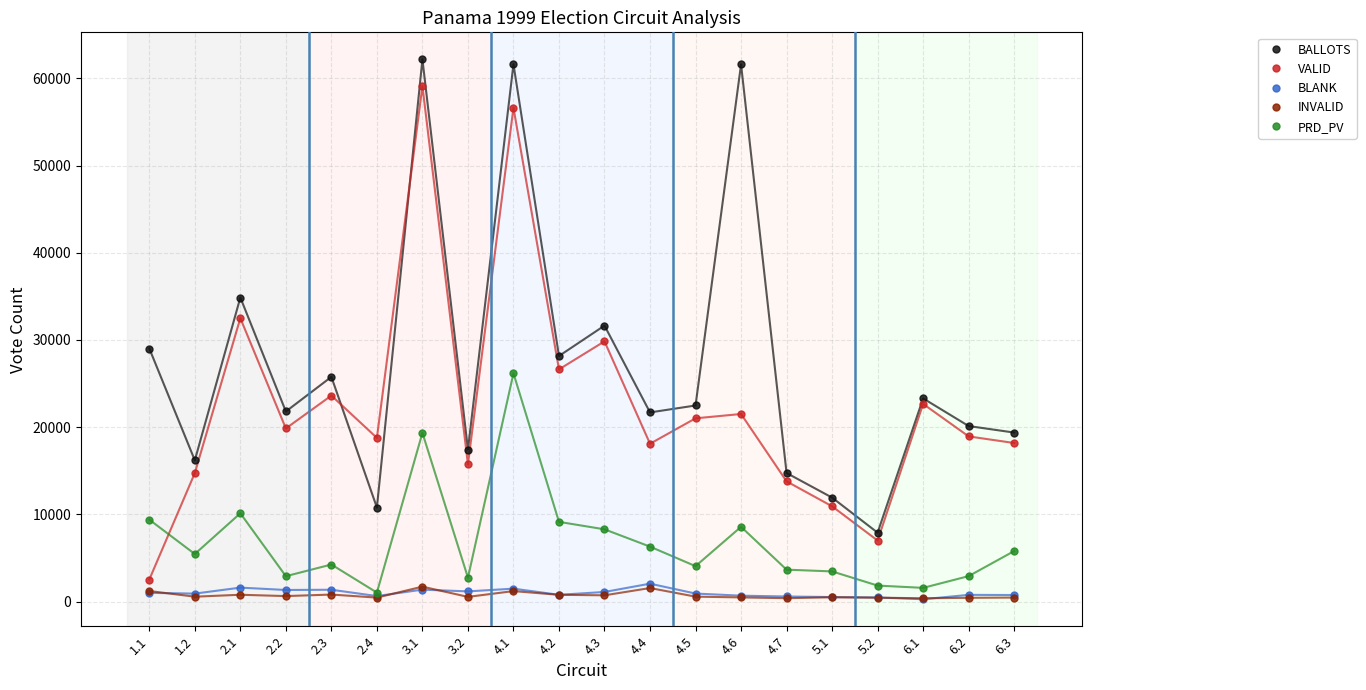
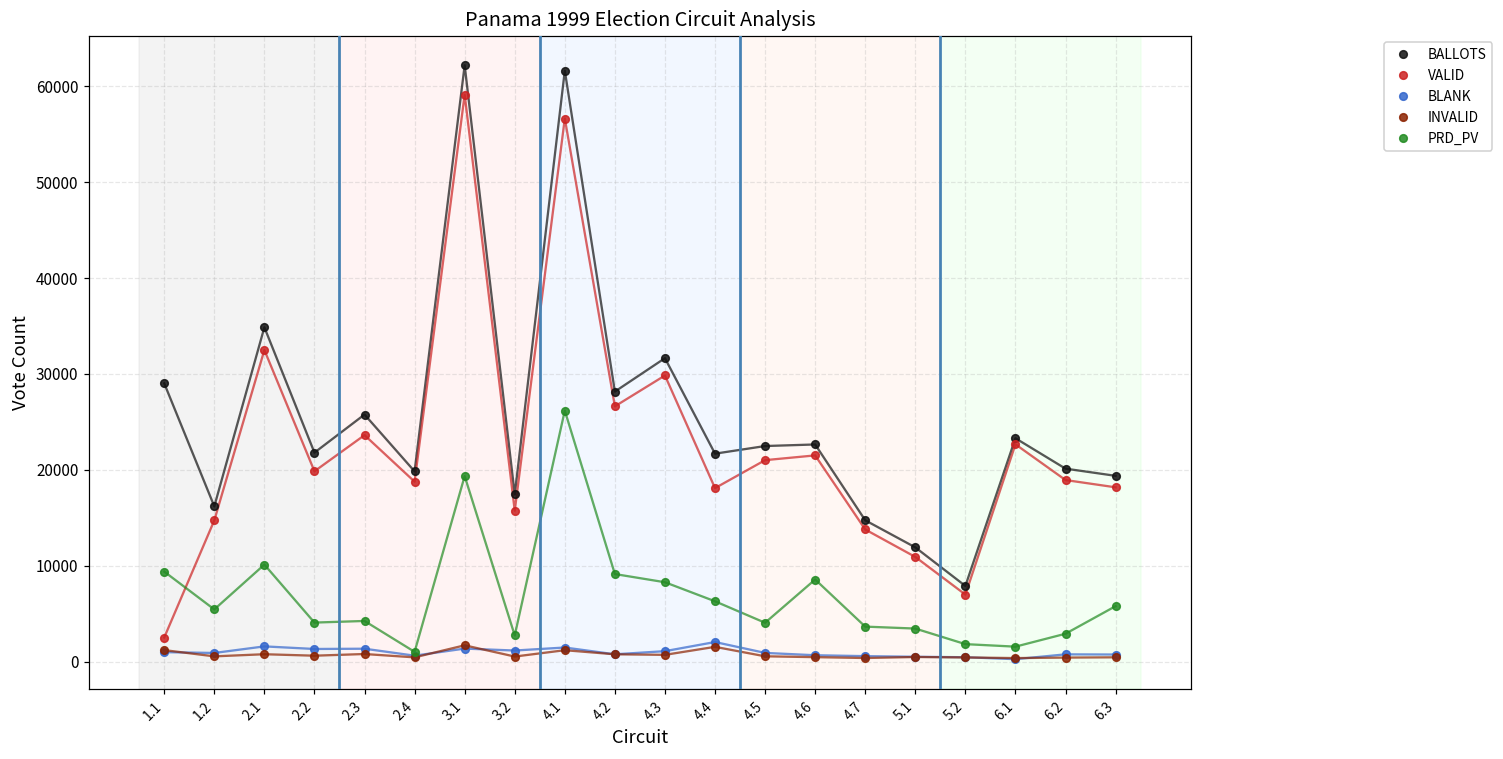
PRD_PV, 2.2: 3000 -> 4000
BALLOTS, 2.4: 11000 -> 20000
BALLOTS, 4.6: 62000 -> 23000
